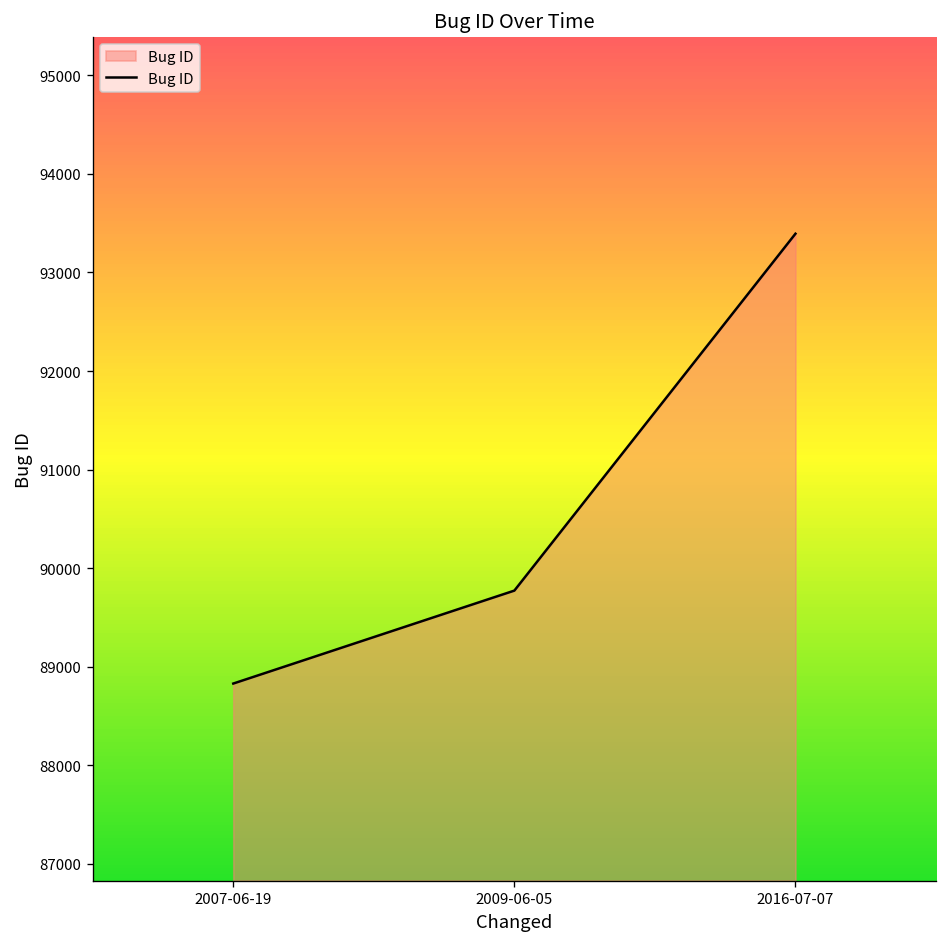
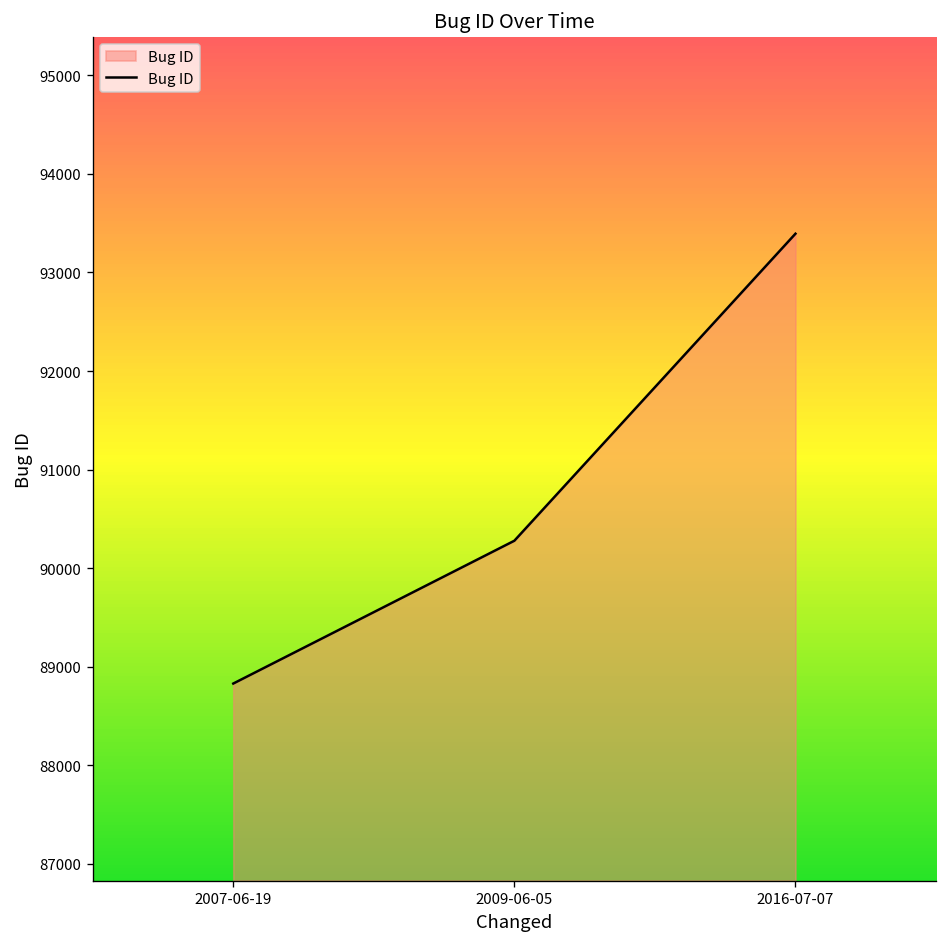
2009-06-05: 89800 -> 90300
